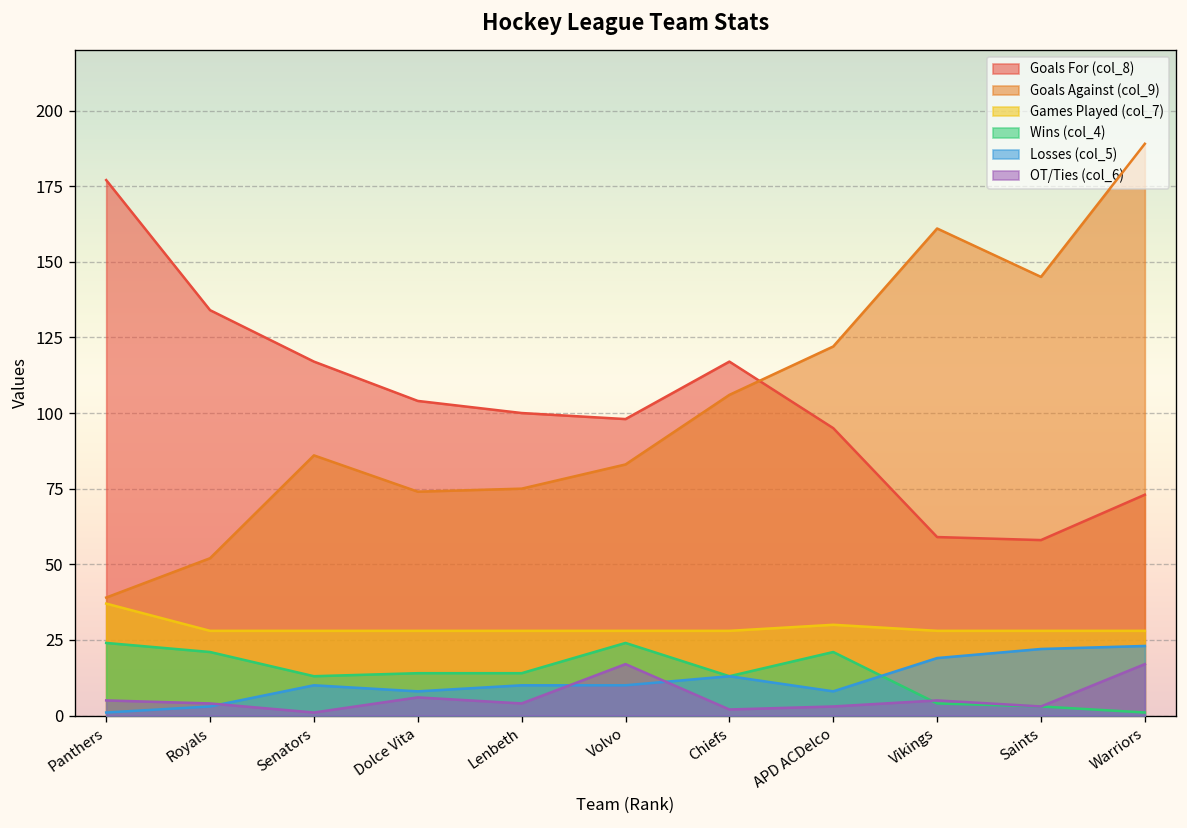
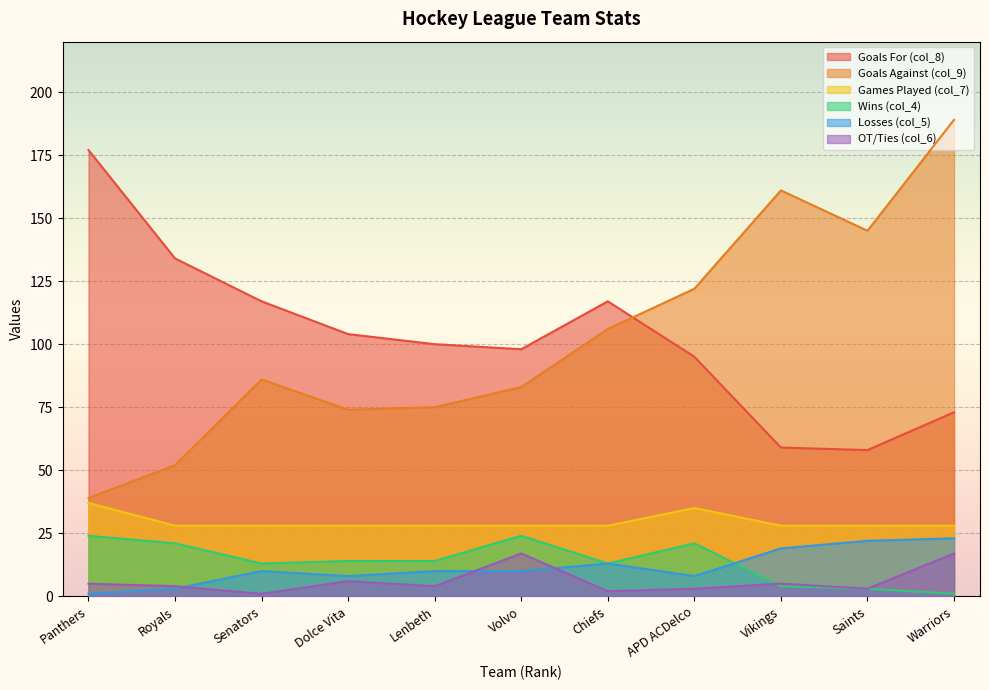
Games Played (col_7), APD ACDelco: 30 -> 35
